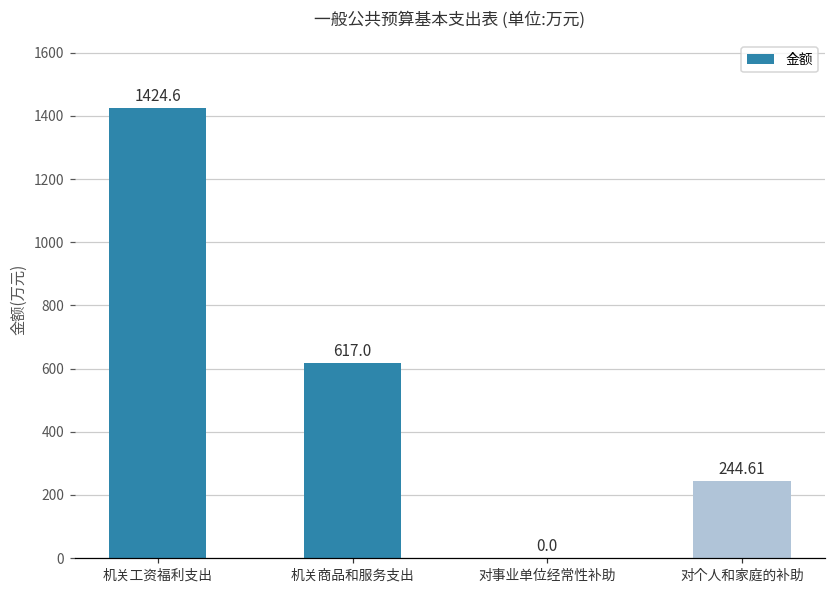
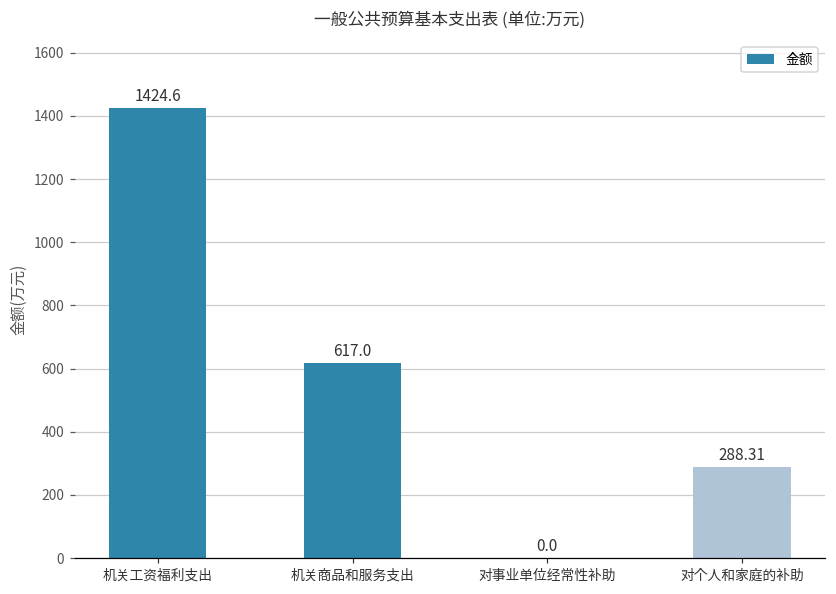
对个人和家庭的补助: 244.61 -> 288.31
